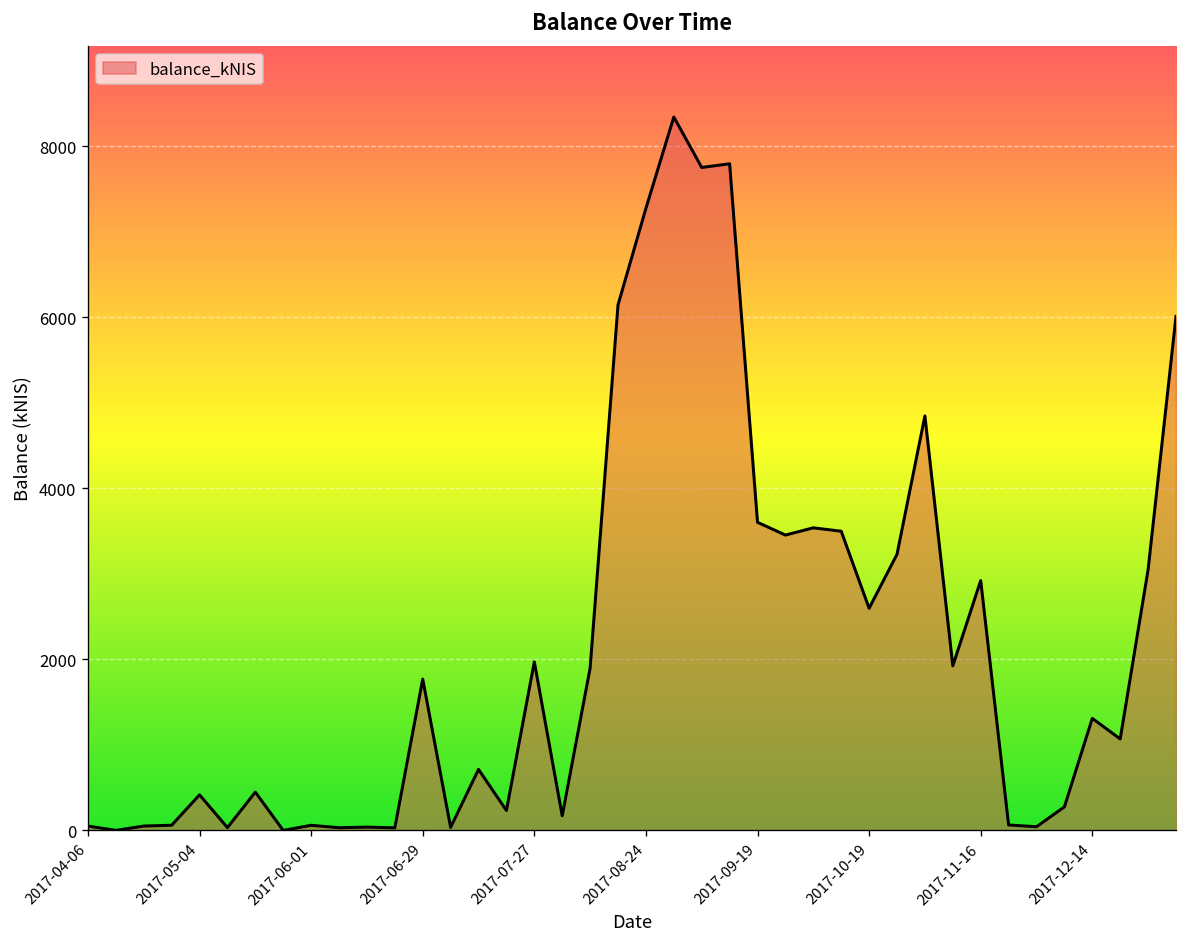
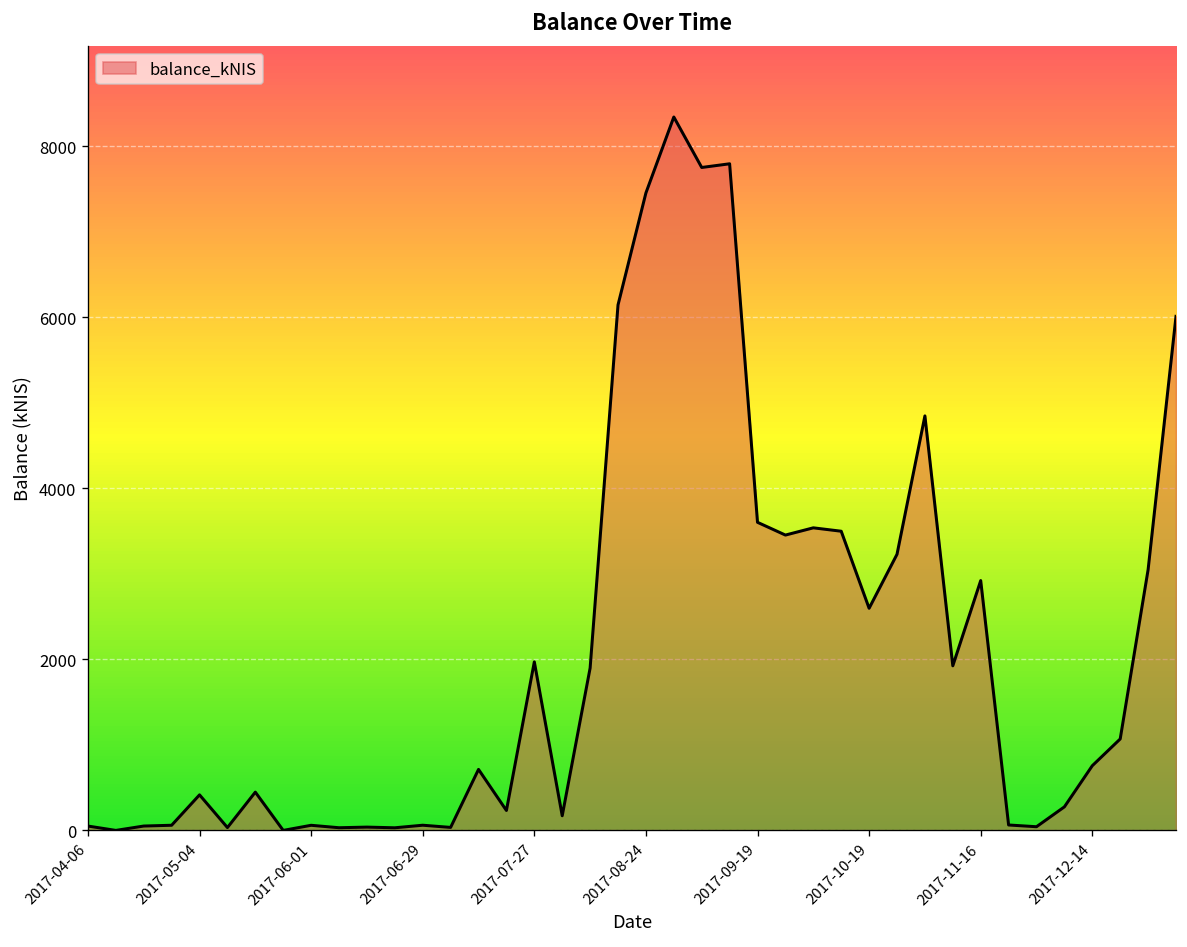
2017-06-29: 1800 -> 100
2017-08-24: 7300 -> 7500
2017-12-14: 1300 -> 800
